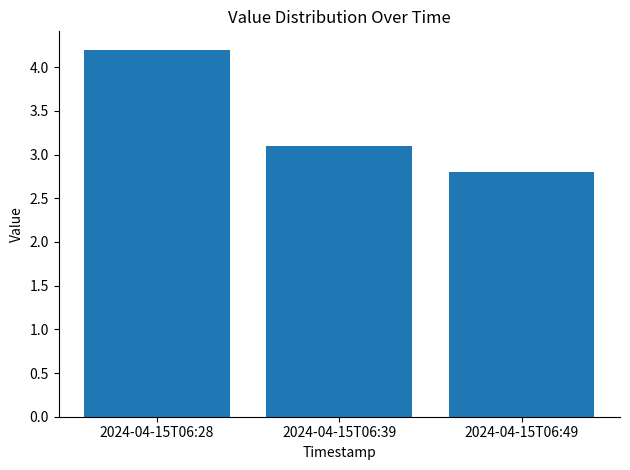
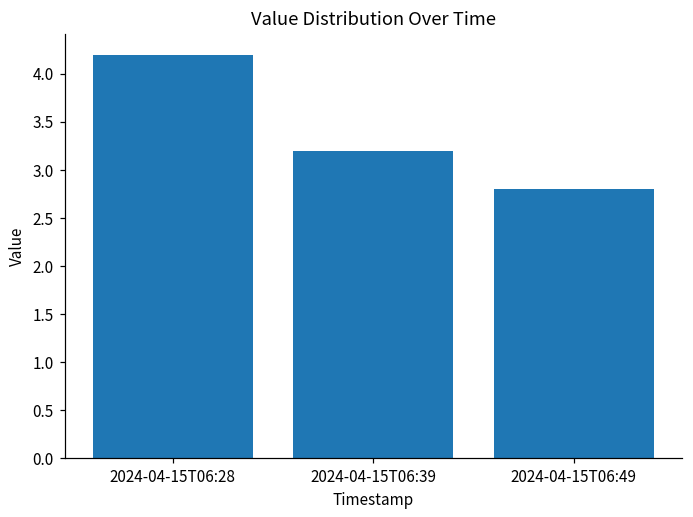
2024-04-15T06:39: 3.1 -> 3.2
